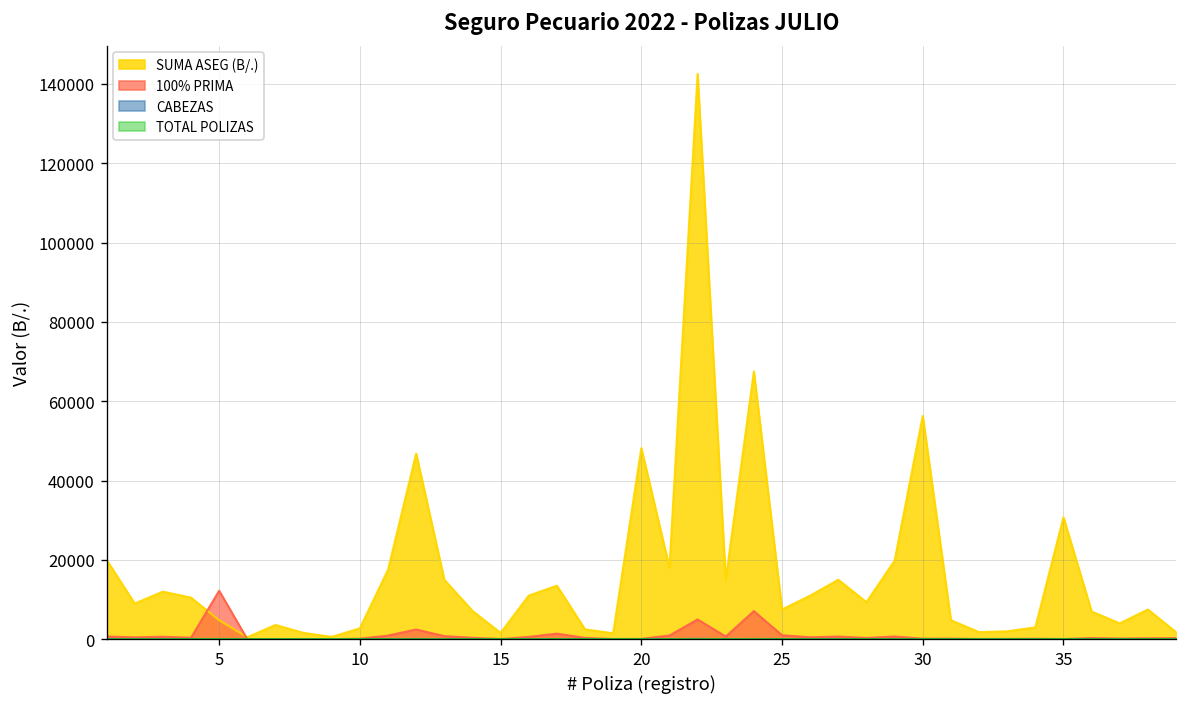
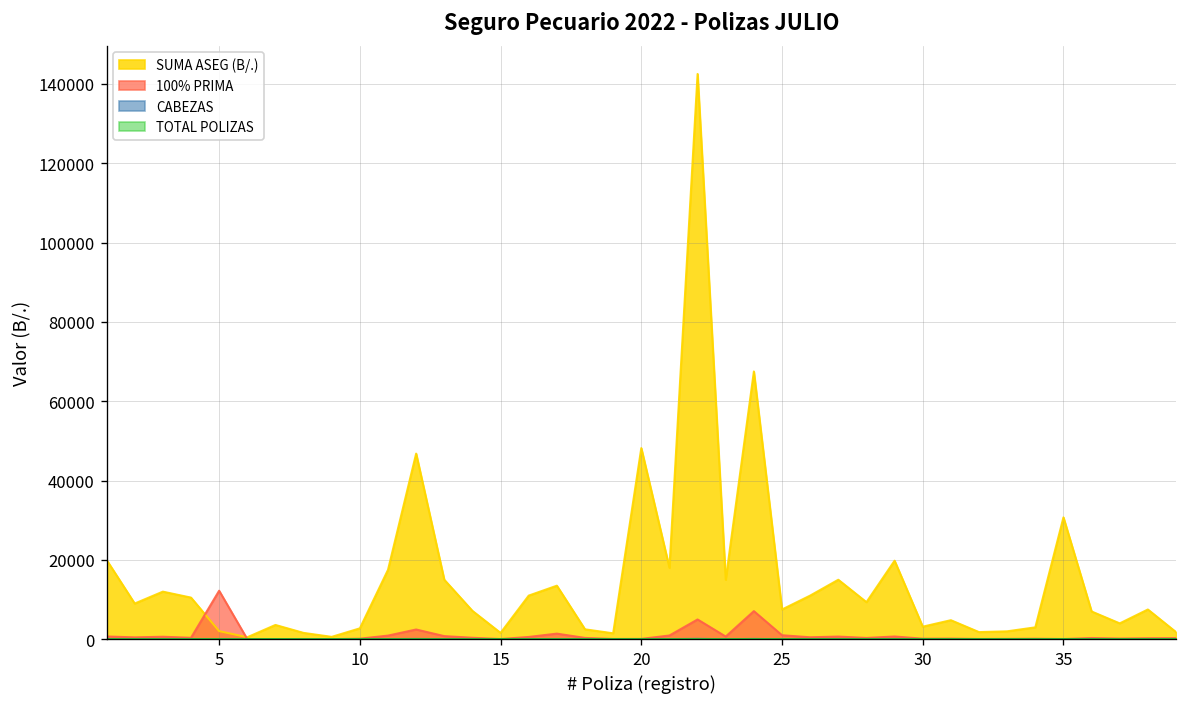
SUMA ASEG (B/.), 5: 5000 -> 2000
SUMA ASEG (B/.), 30: 56000 -> 3000
